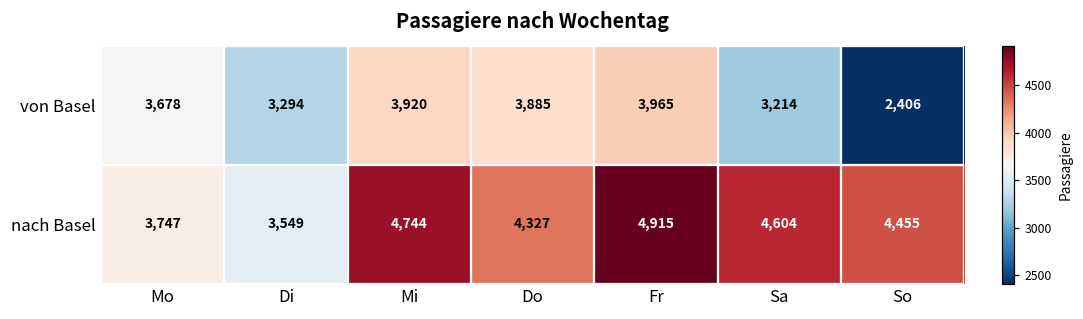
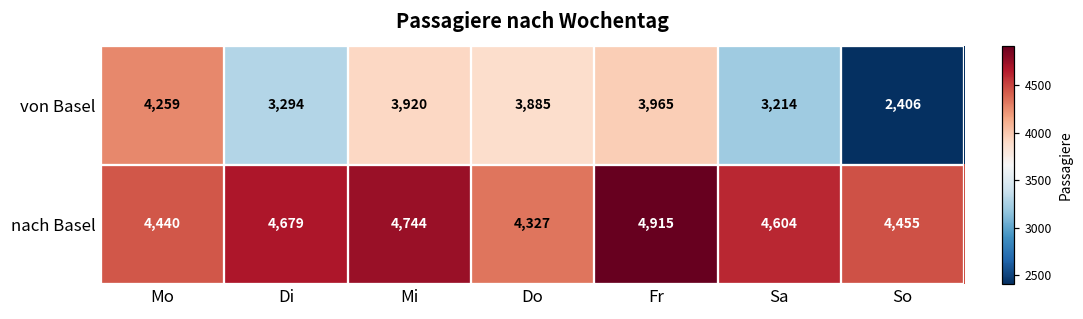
von Basel, Mo: 3,678 -> 4,259
nach Basel, Mo: 3,747 -> 4,440
nach Basel, Di: 3,549 -> 4,679
